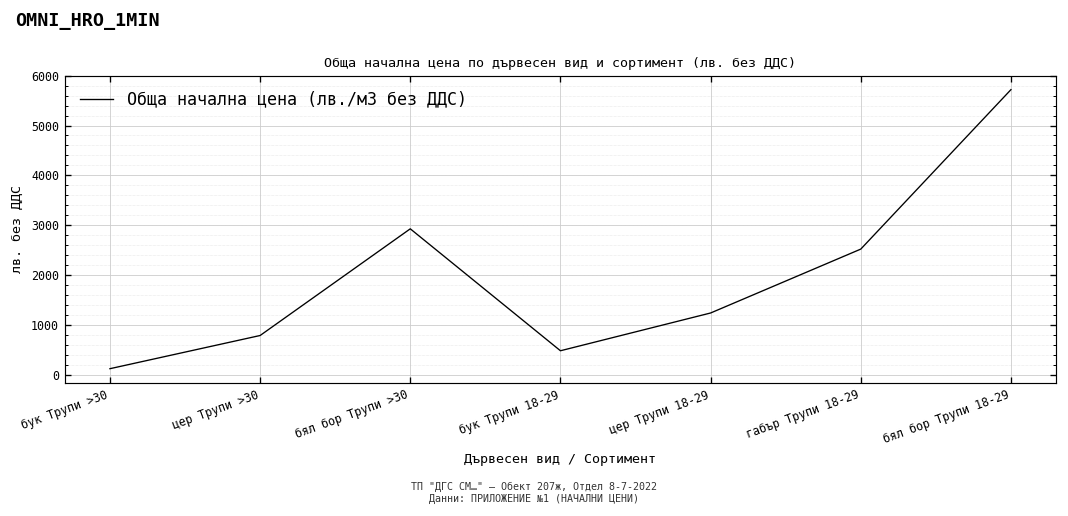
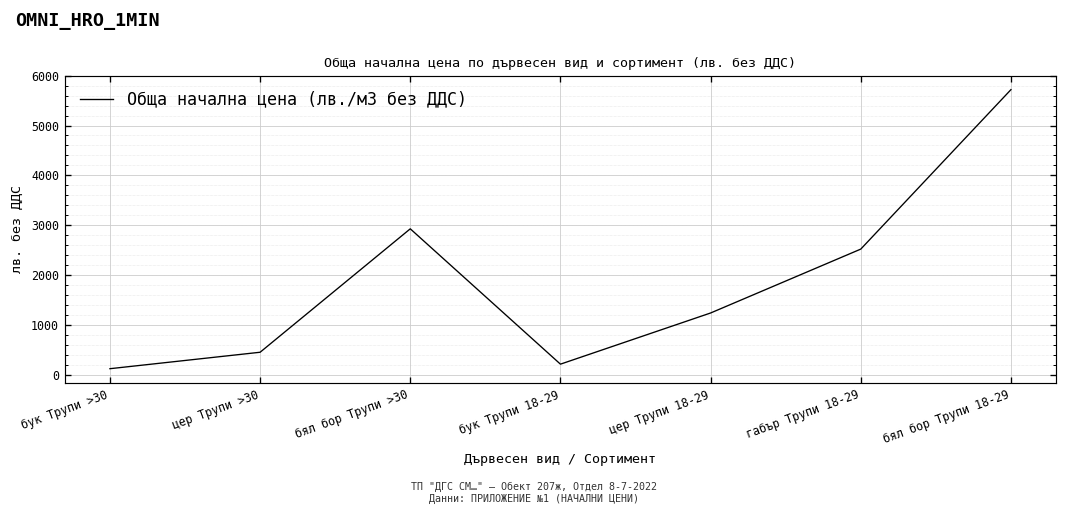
цер Трупи >30: 800 -> 500
бук Трупи 18-29: 500 -> 200
